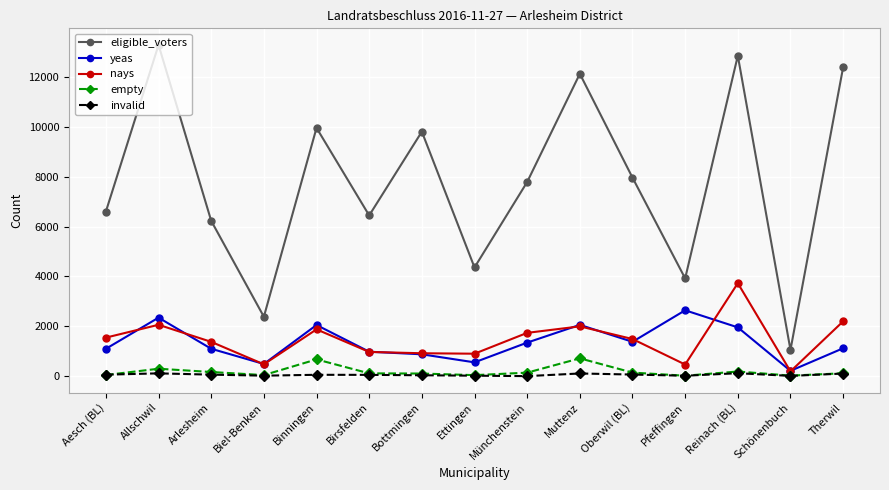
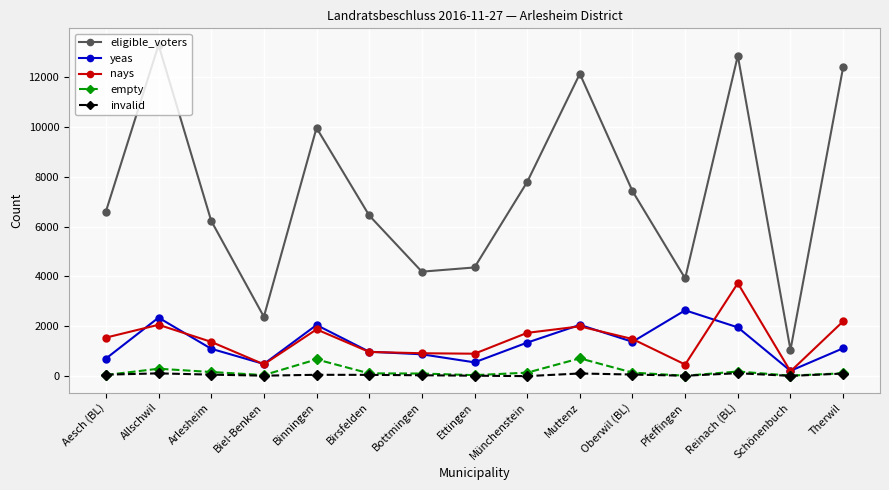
yeas, Aesch (BL): 1100 -> 700
eligible_voters, Bottmingen: 9800 -> 4200
eligible_voters, Oberwil (BL): 8000 -> 7400
